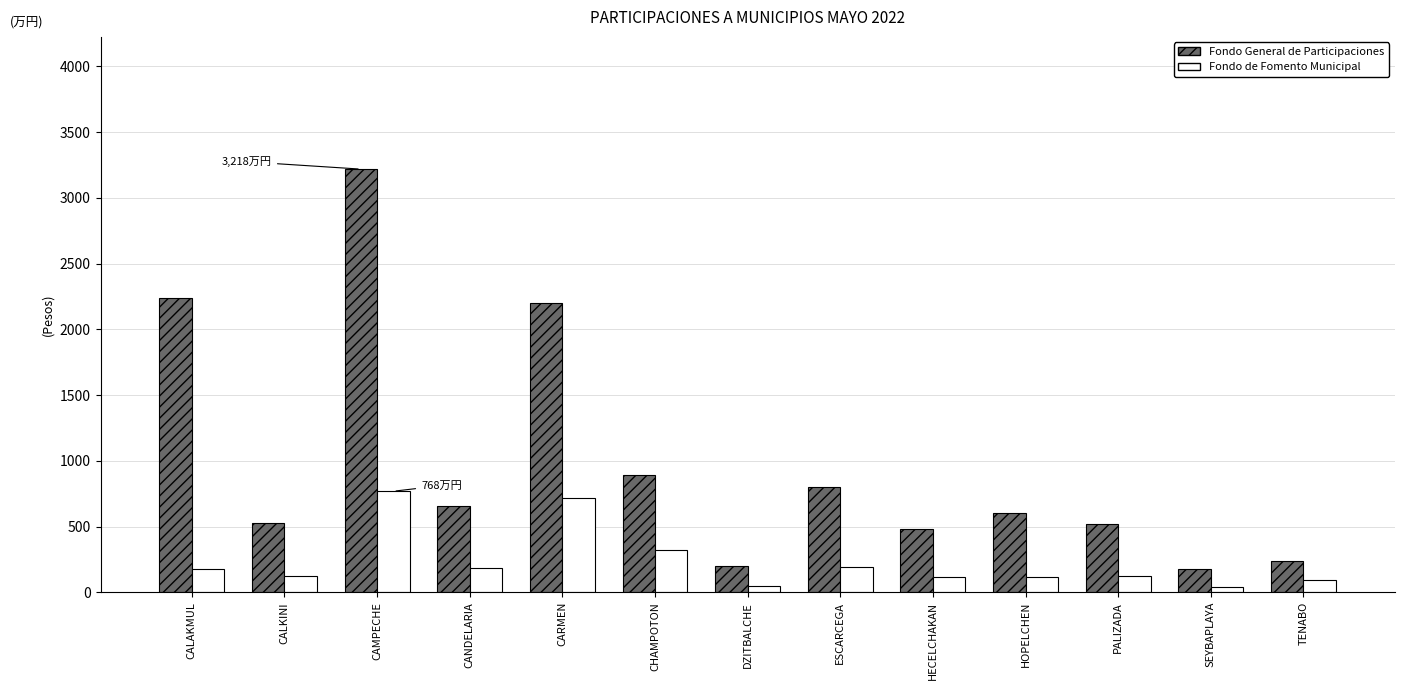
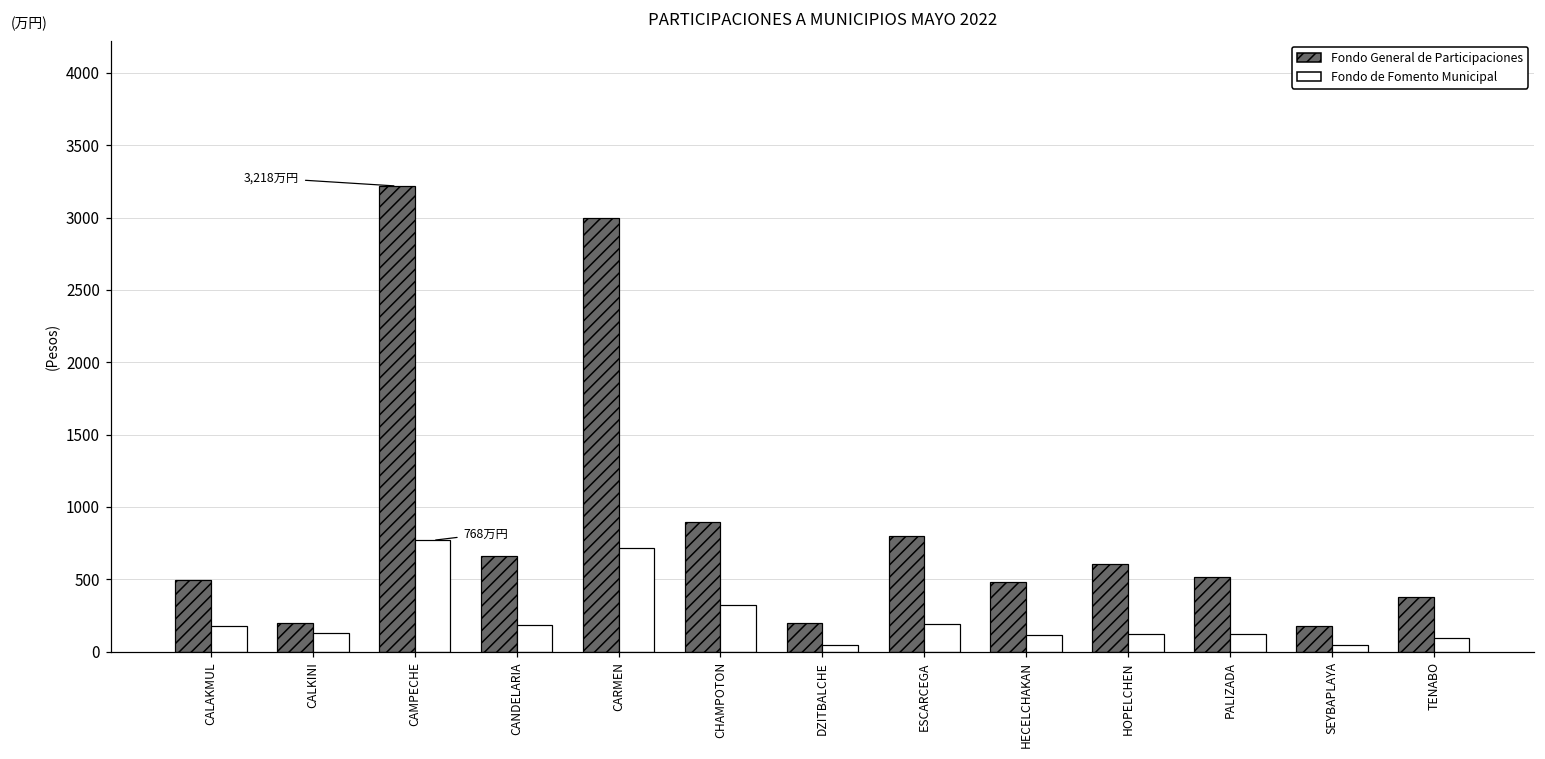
Fondo General de Participaciones, CALAKMUL: 2240 -> 490
Fondo General de Participaciones, CALKINI: 520 -> 190
Fondo General de Participaciones, CARMEN: 2200 -> 2990
Fondo General de Participaciones, TENABO: 240 -> 380
